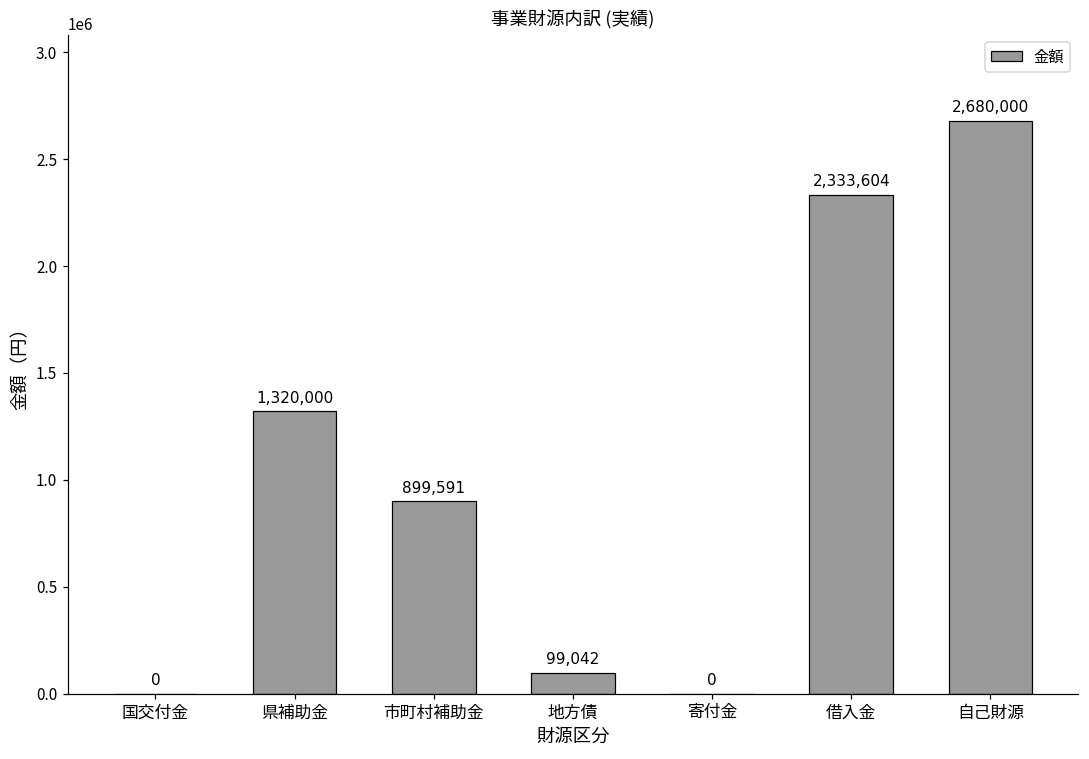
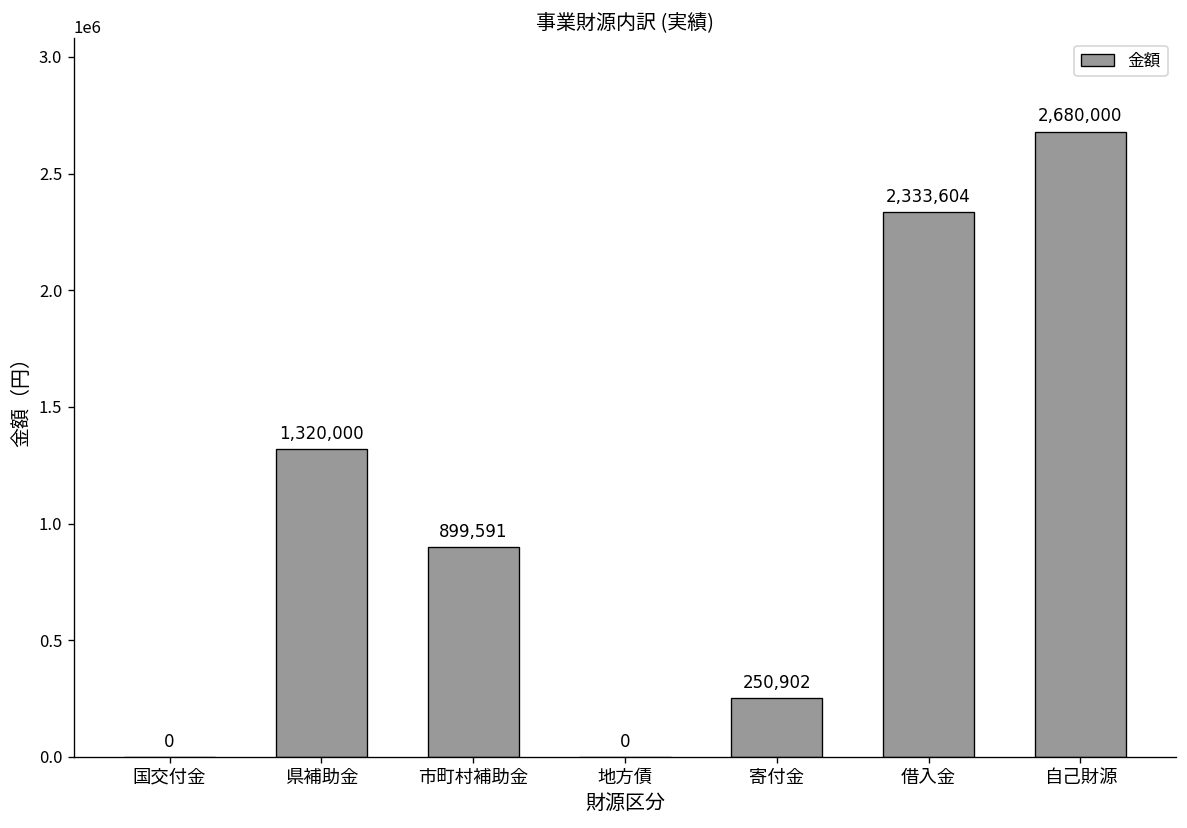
地方債: 99,042 -> 0
寄付金: 0 -> 250,902
